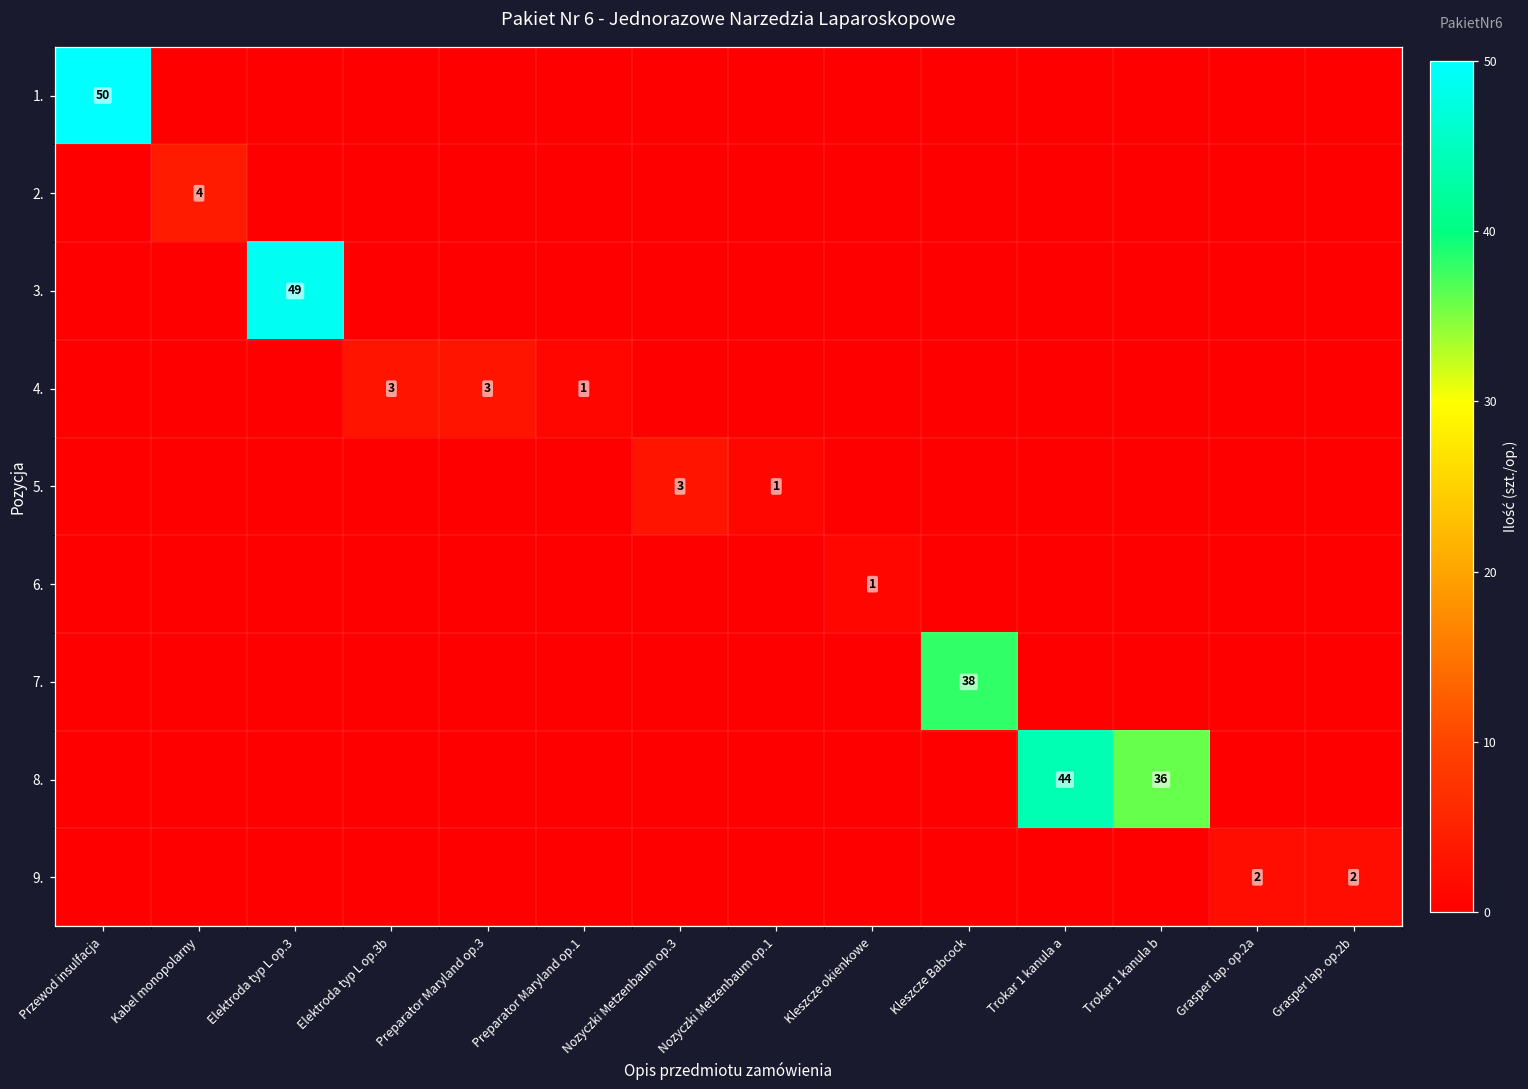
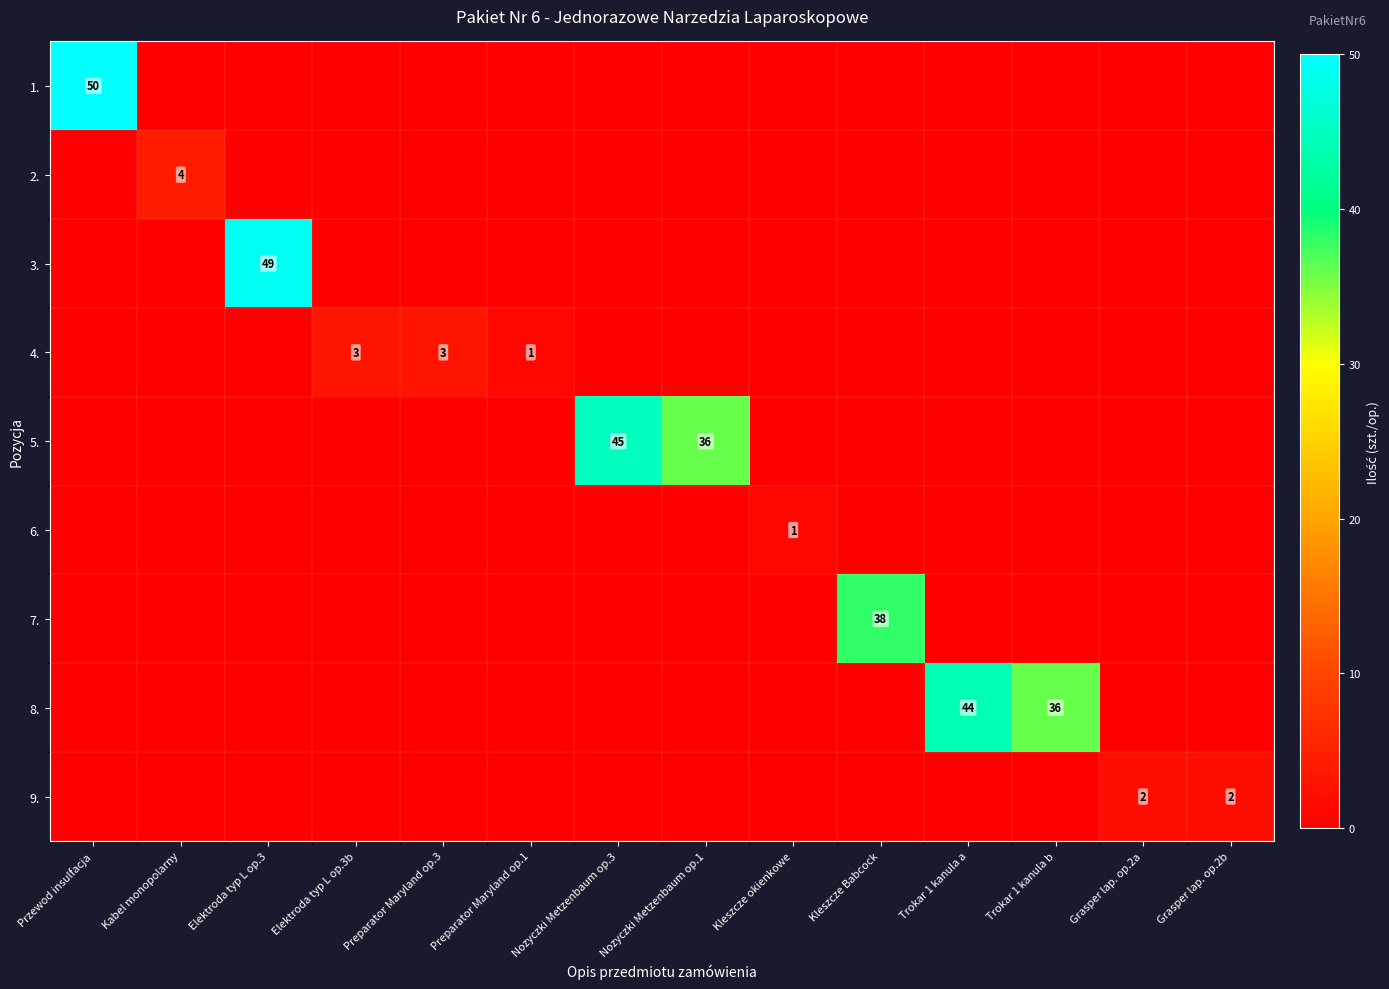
5., Nozyczki Metzenbaum op.3: 3 -> 45
5., Nozyczki Metzenbaum op.1: 1 -> 36
